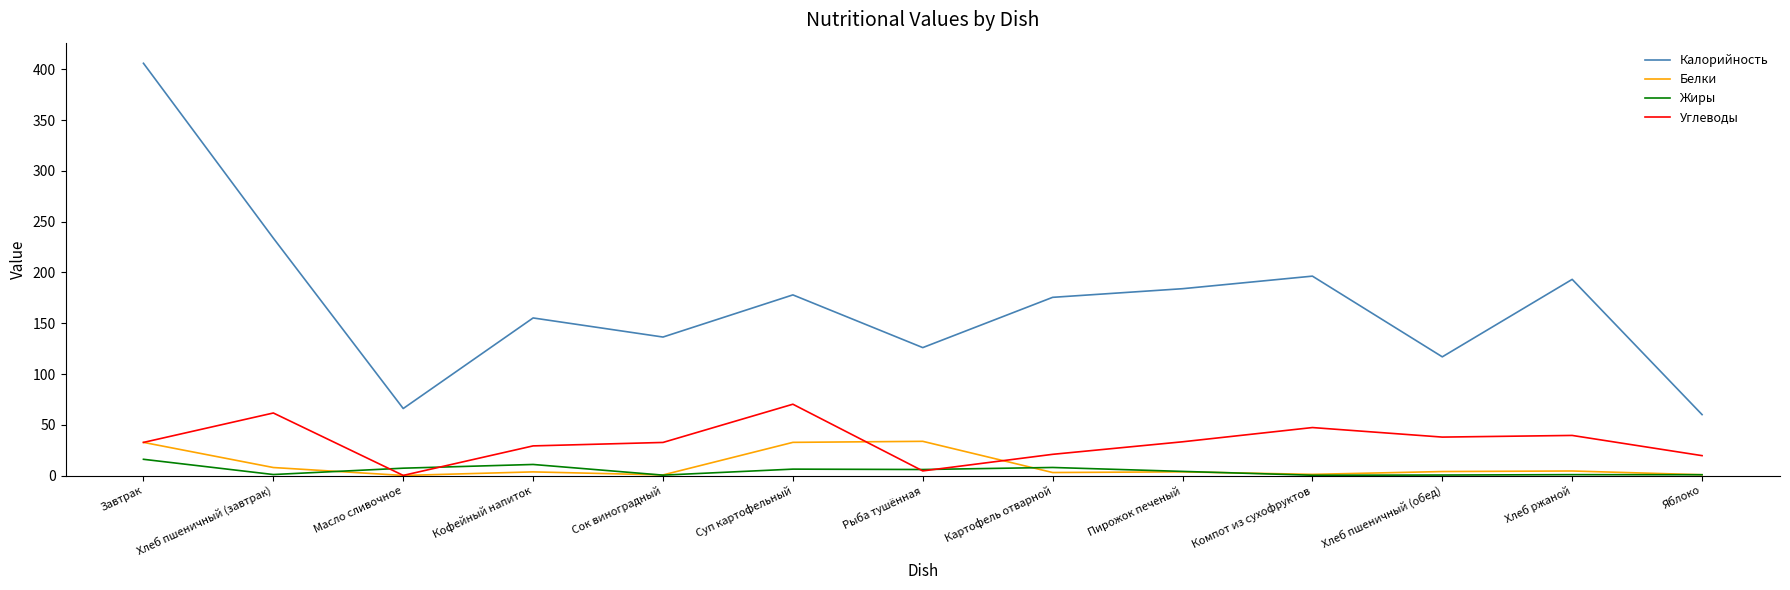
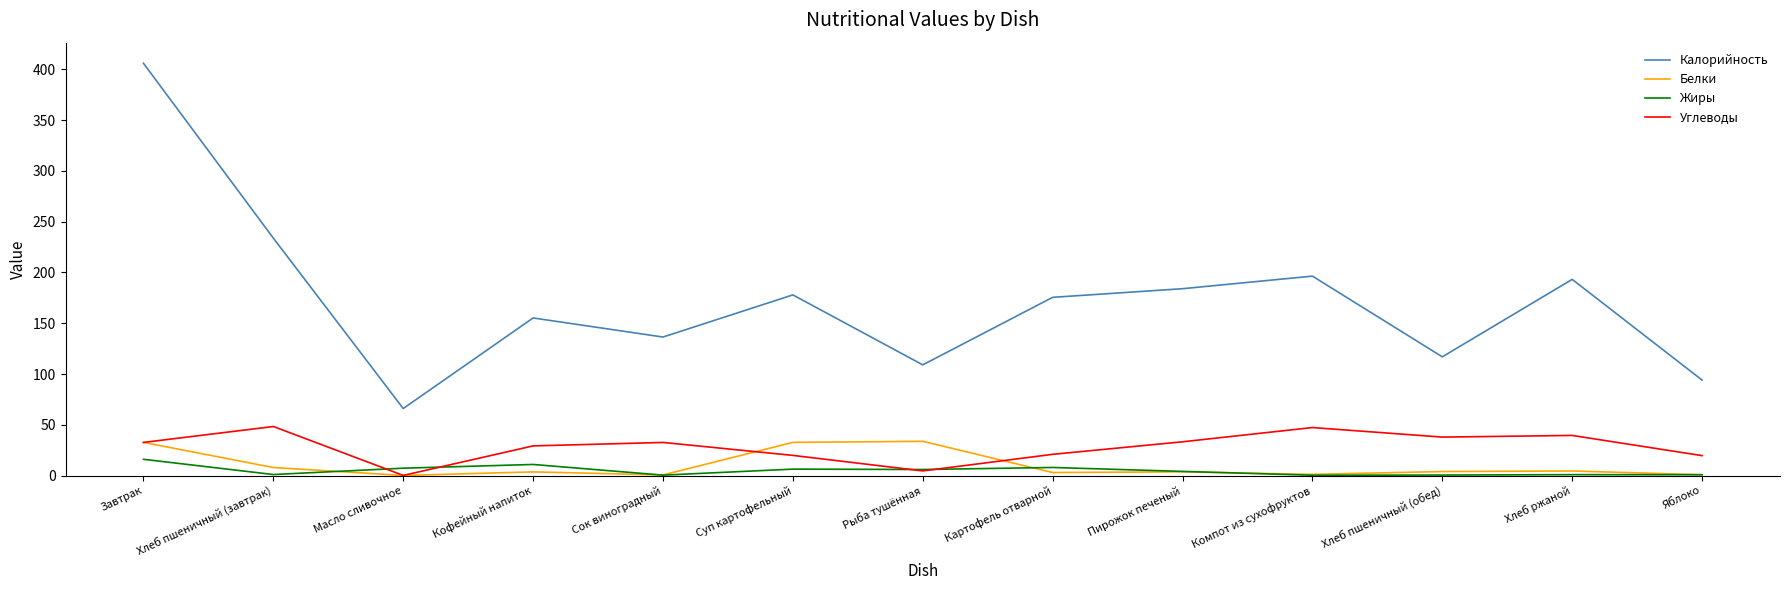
Углеводы, Хлеб пшеничный (завтрак): 62 -> 48
Углеводы, Суп картофельный: 70 -> 20
Калорийность, Рыба тушённая: 126 -> 109
Калорийность, Яблоко: 60 -> 94
